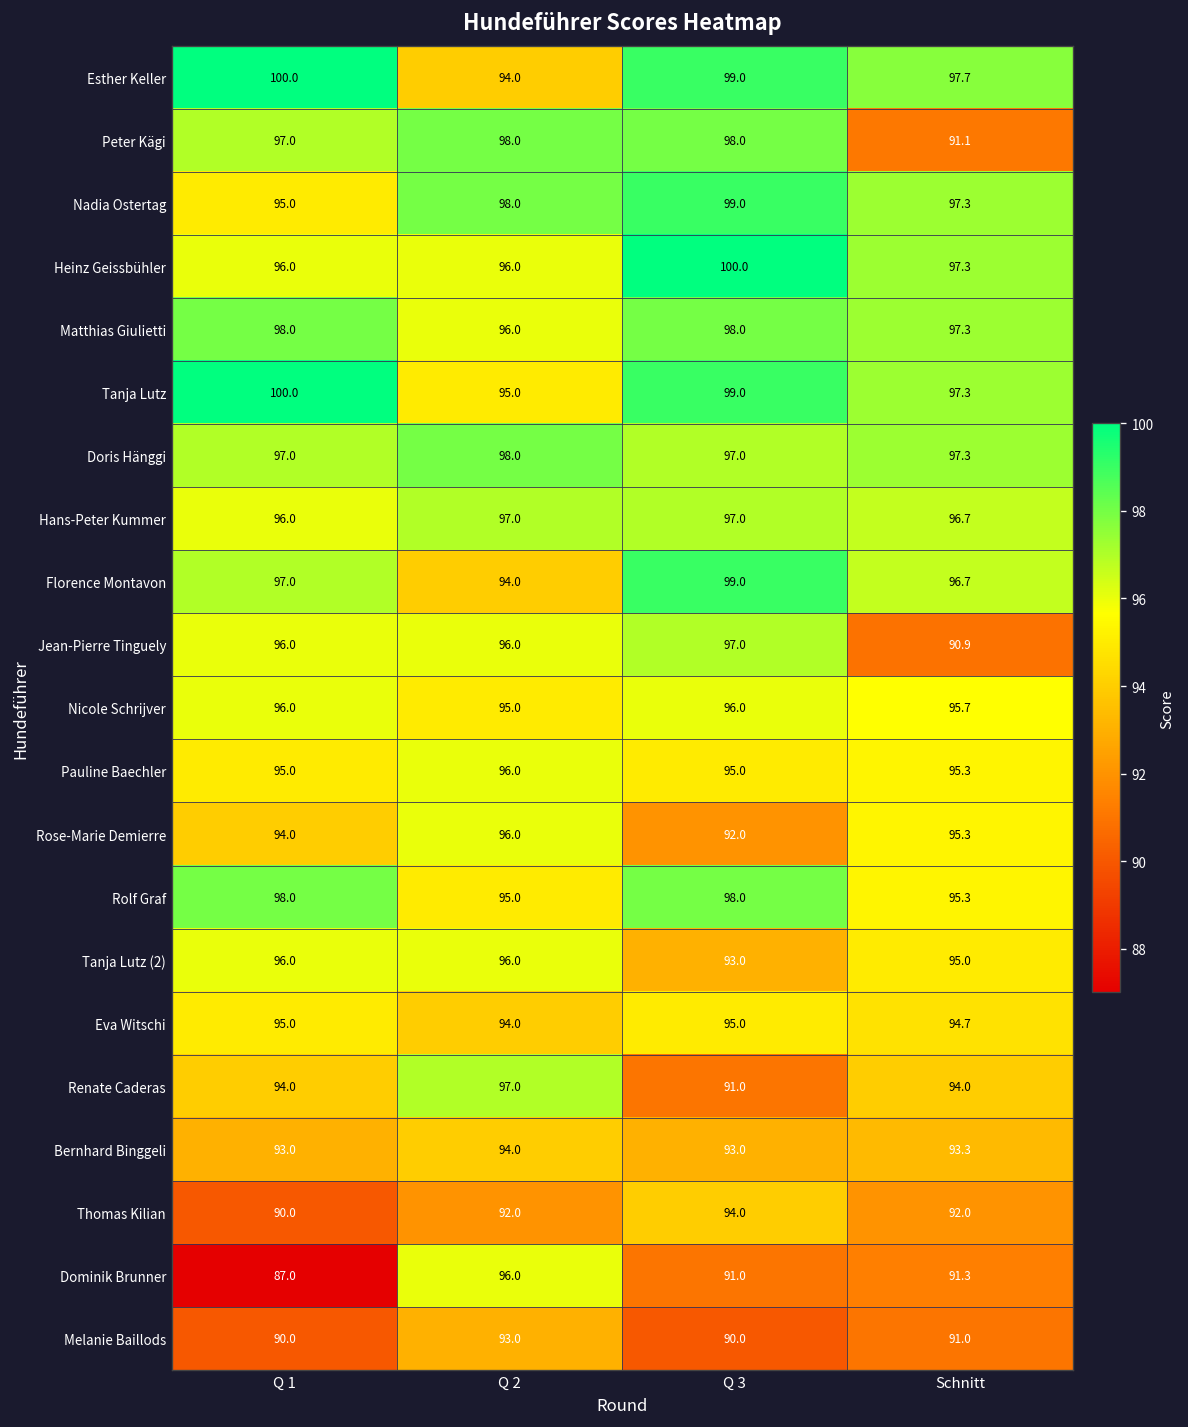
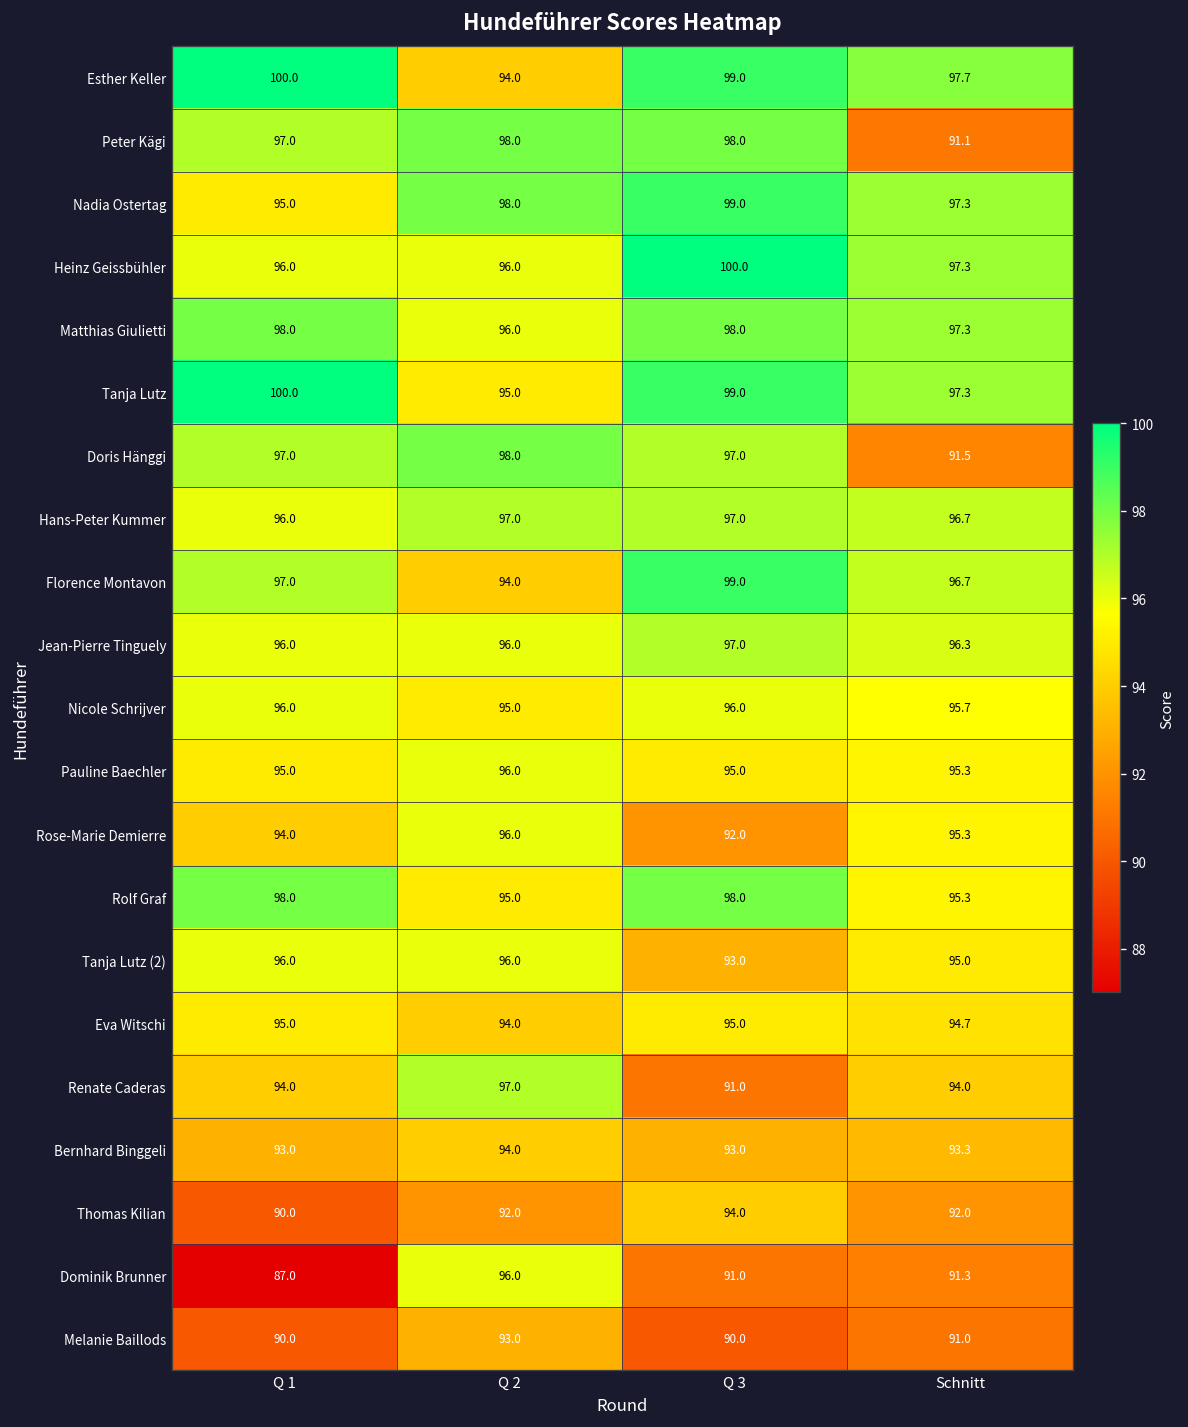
Doris Hänggi, Schnitt: 97.3 -> 91.5
Jean-Pierre Tinguely, Schnitt: 90.9 -> 96.3
